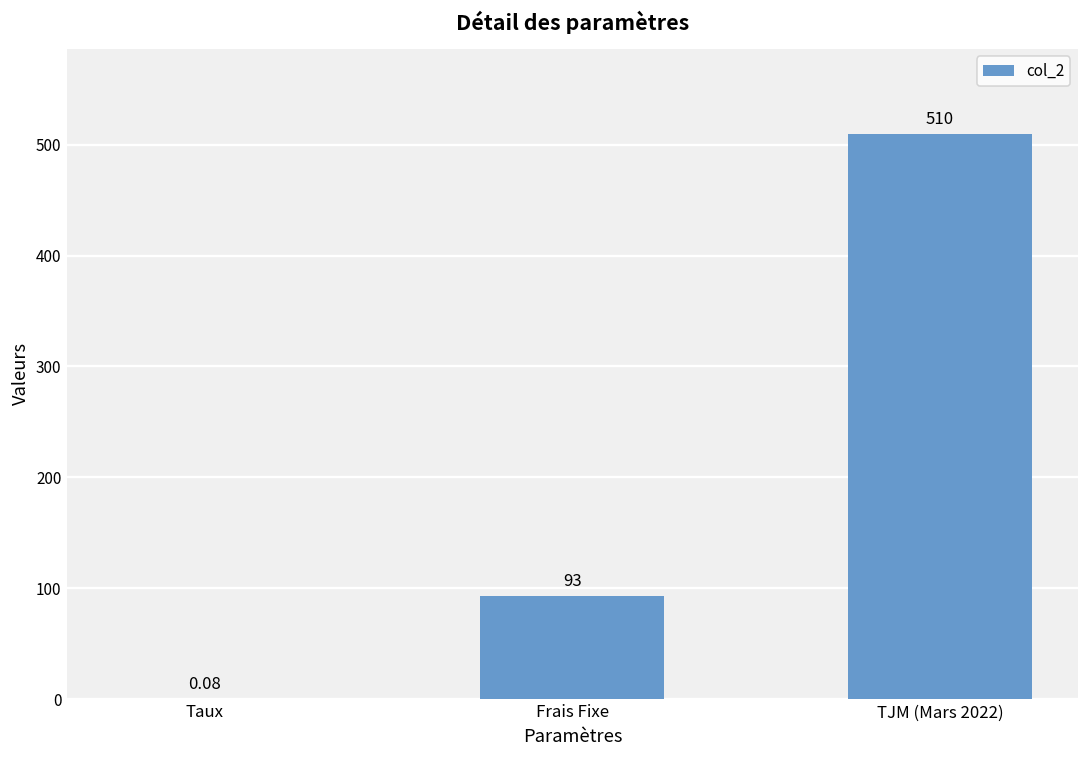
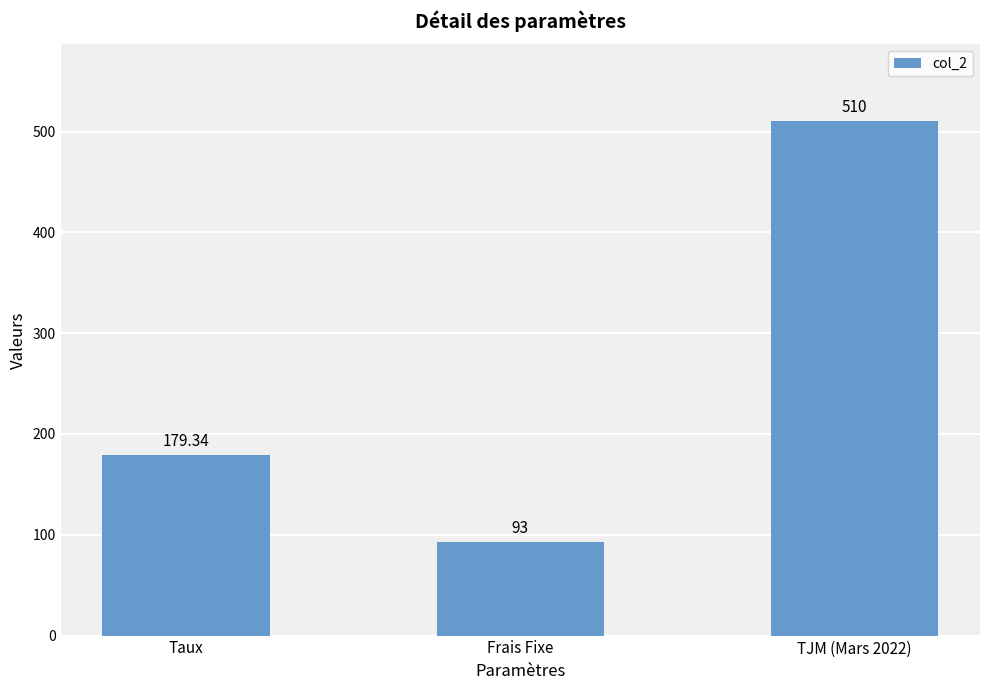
Taux: 0.08 -> 179.34
